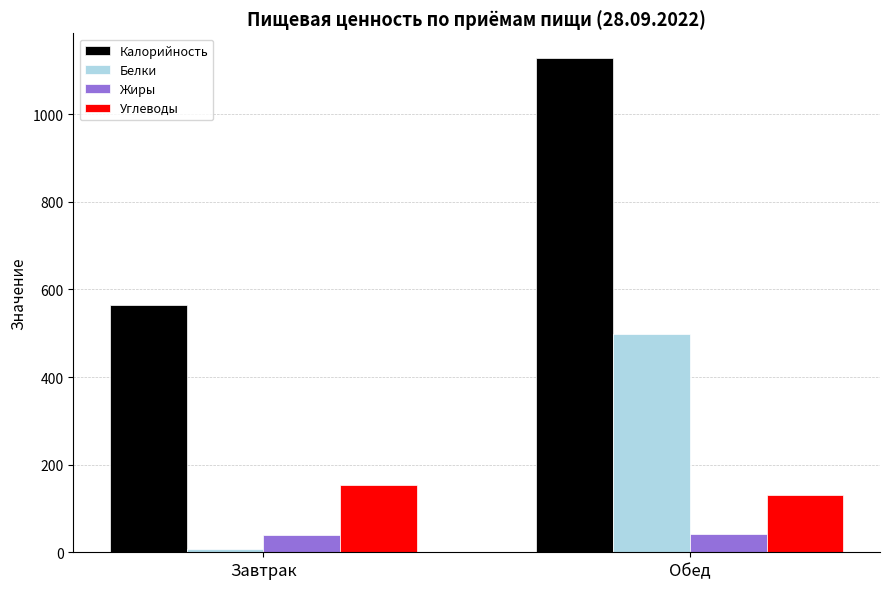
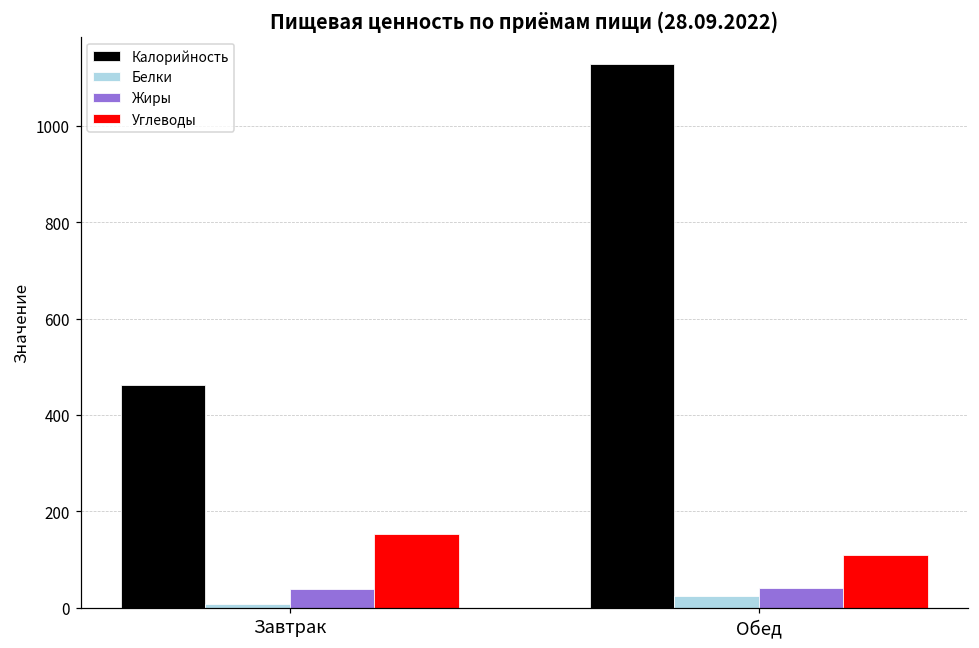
Калорийность, Завтрак: 560 -> 460
Белки, Обед: 500 -> 20
Углеводы, Обед: 130 -> 110
